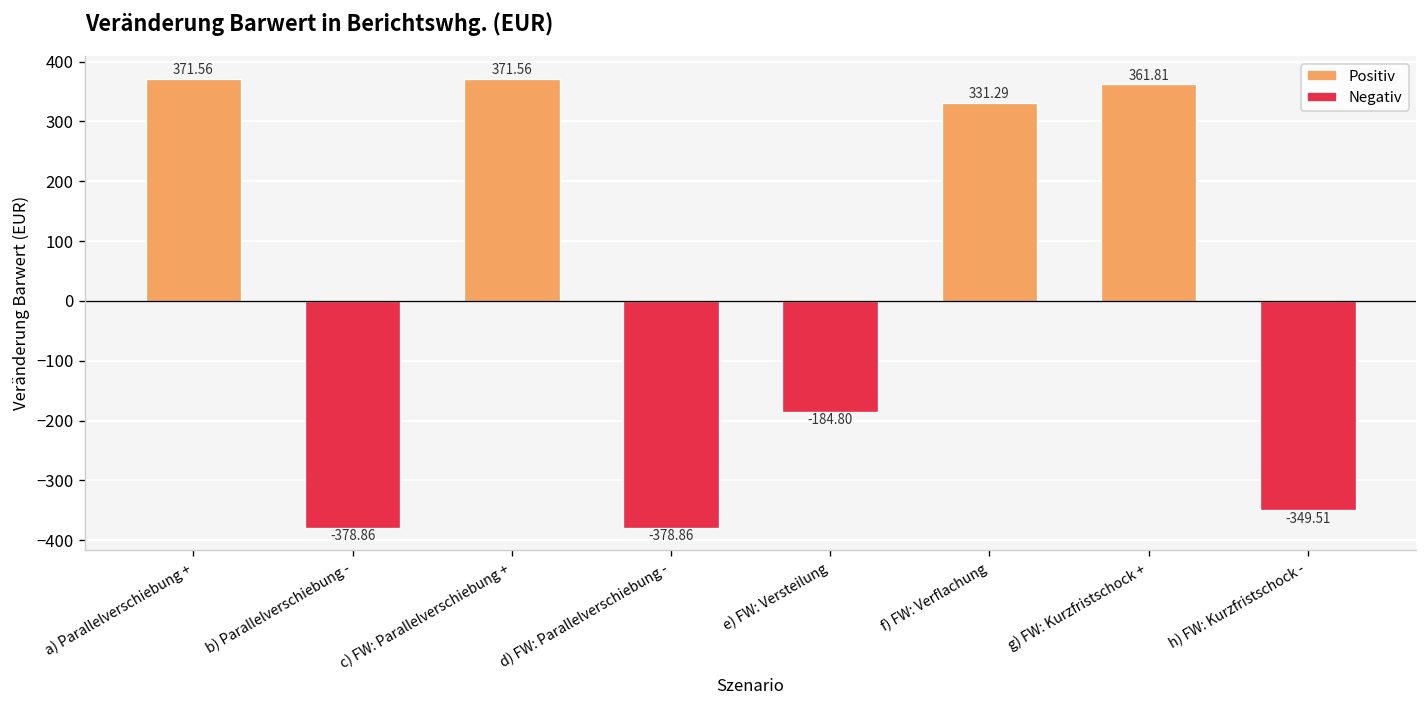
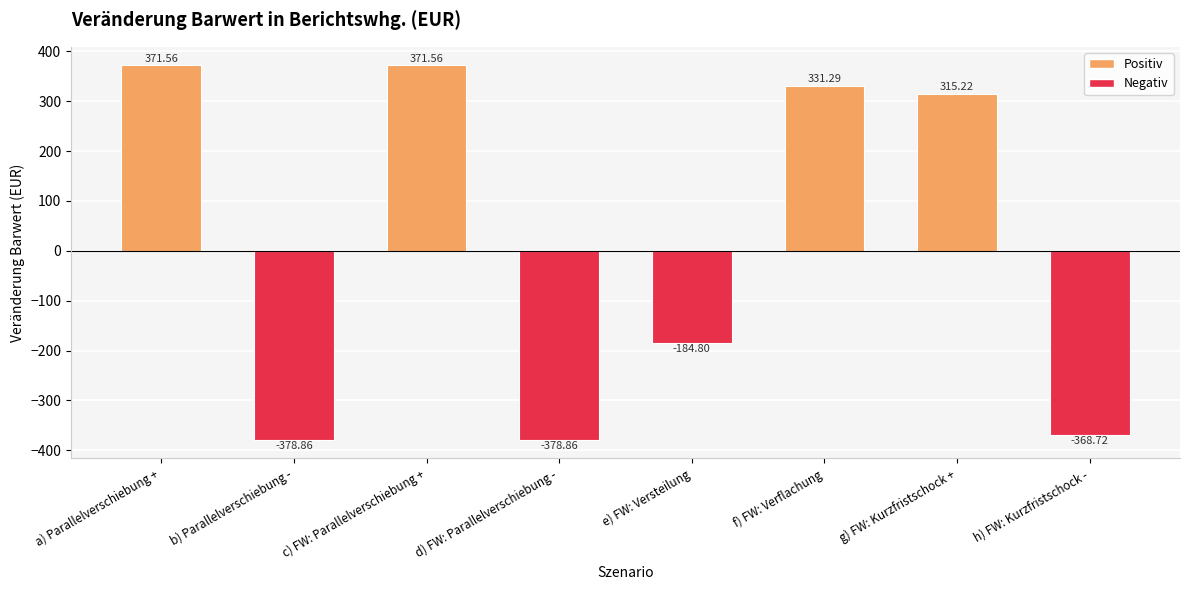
g) FW: Kurzfristschock +: 361.81 -> 315.22
h) FW: Kurzfristschock -: -349.51 -> -368.72
